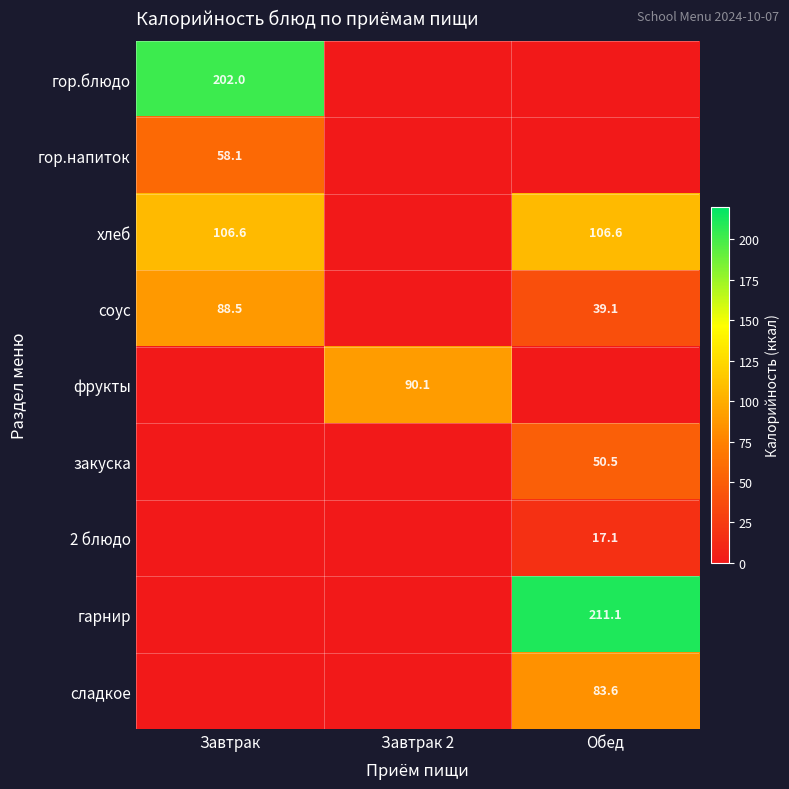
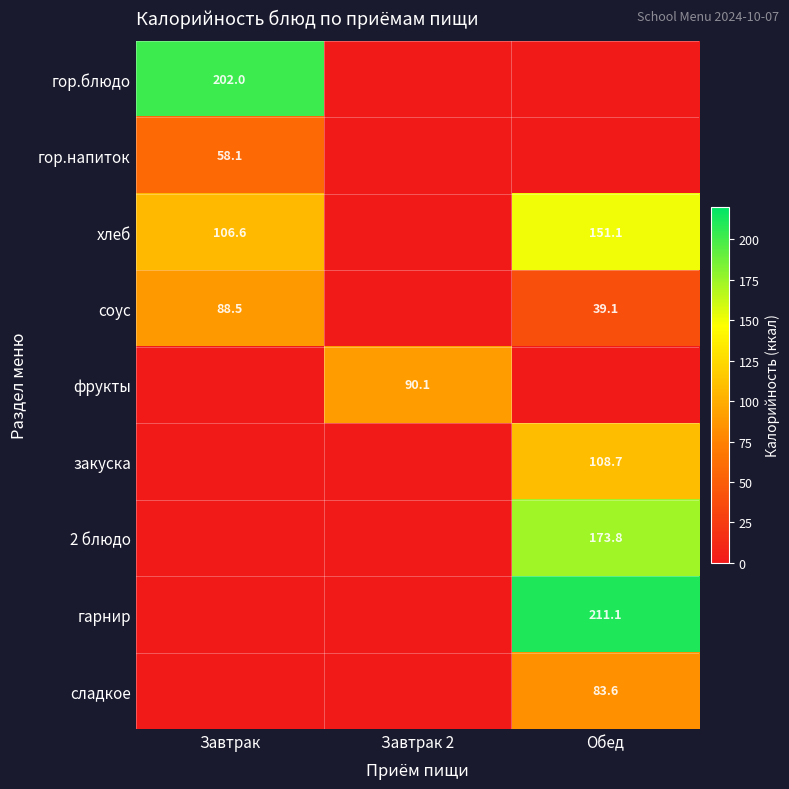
хлеб, Обед: 106.6 -> 151.1
закуска, Обед: 50.5 -> 108.7
2 блюдо, Обед: 17.1 -> 173.8
